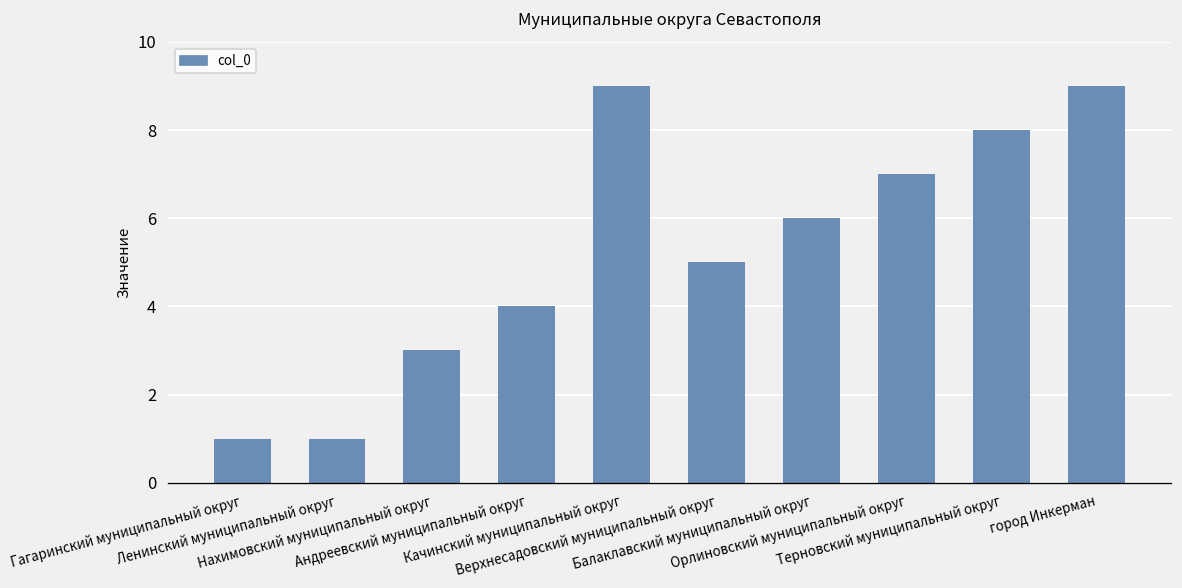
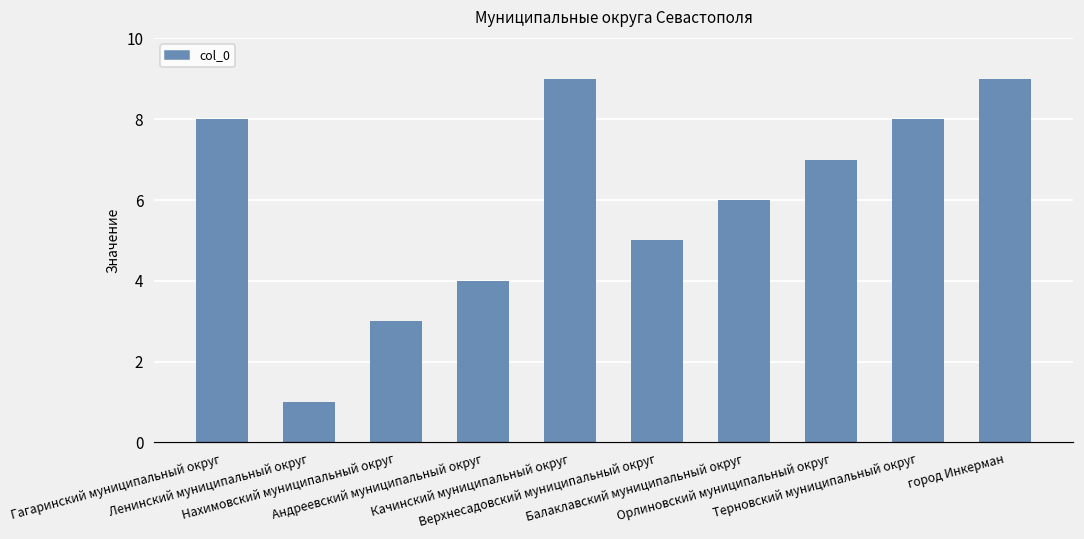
Гагаринский муниципальный округ: 1 -> 8
